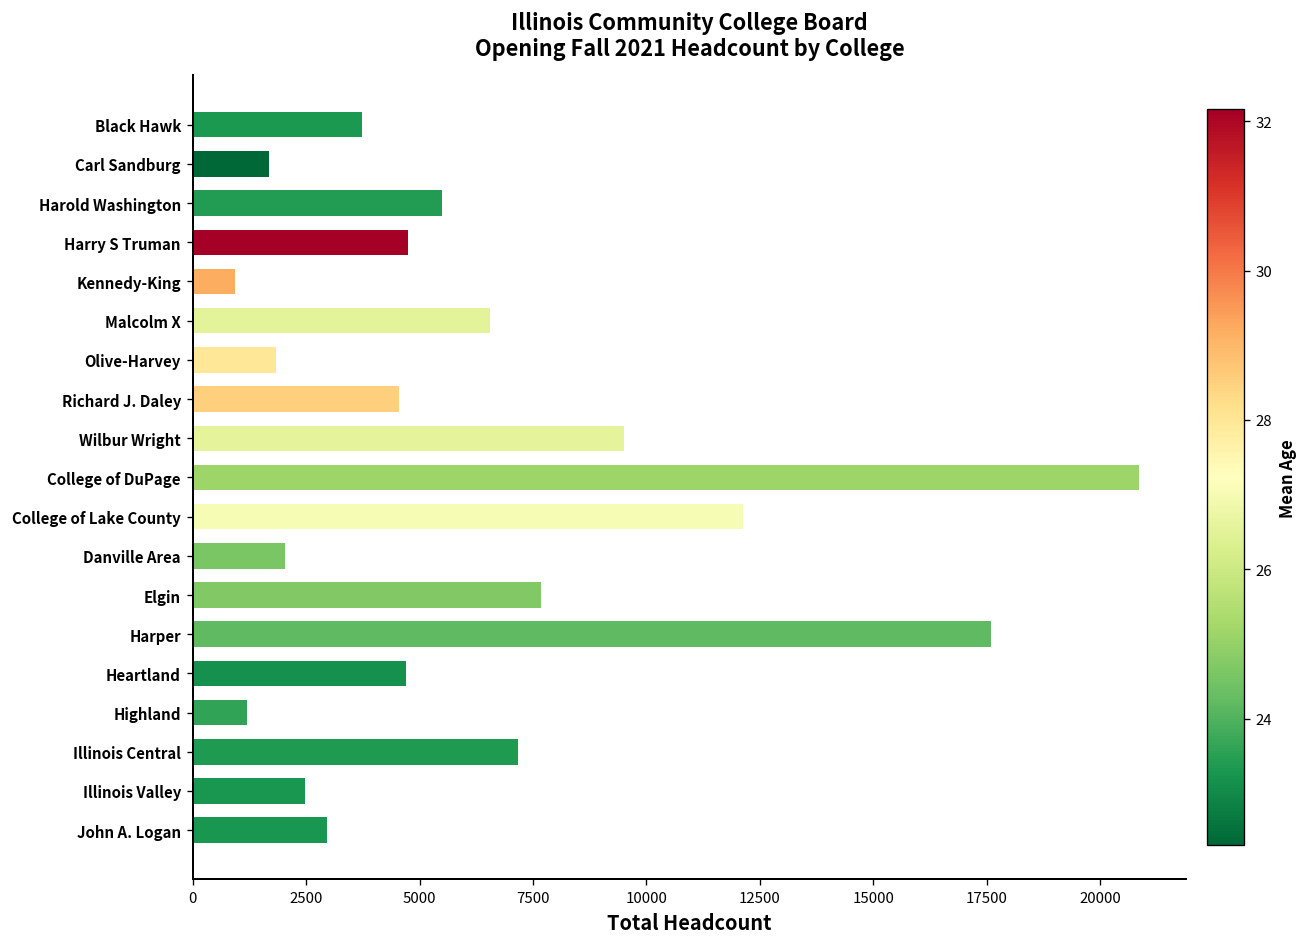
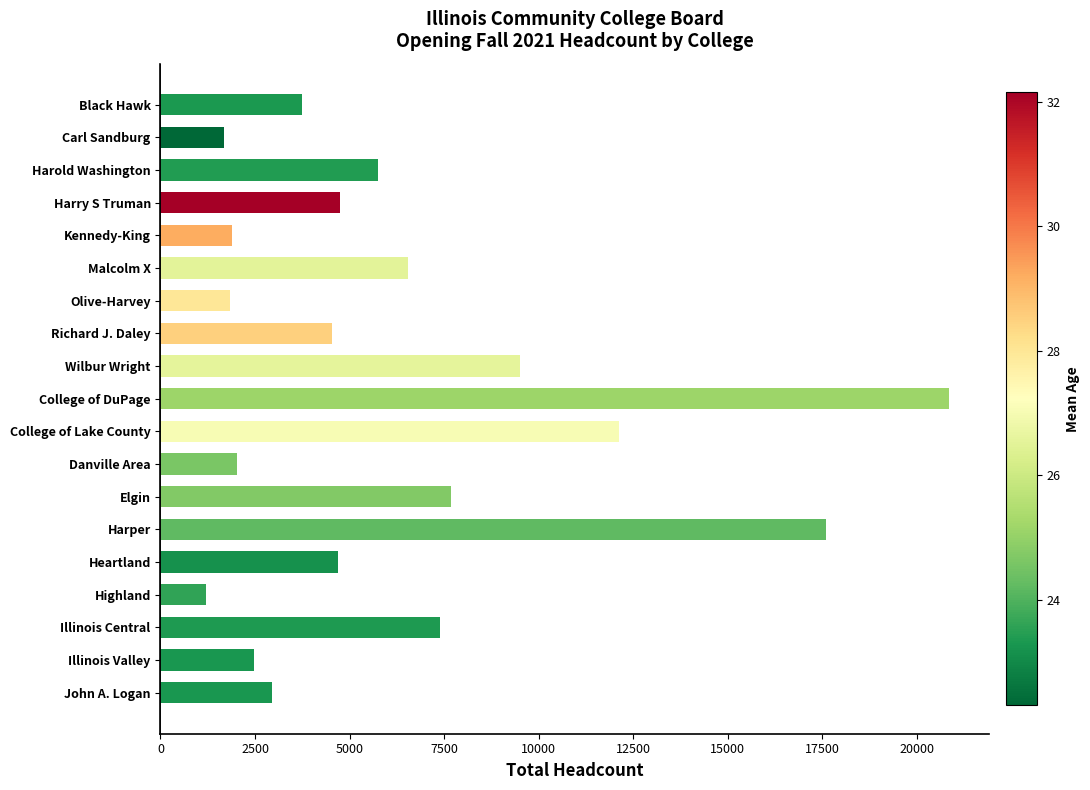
Harold Washington: 5500 -> 5800
Kennedy-King: 900 -> 1900
Illinois Central: 7200 -> 7400
